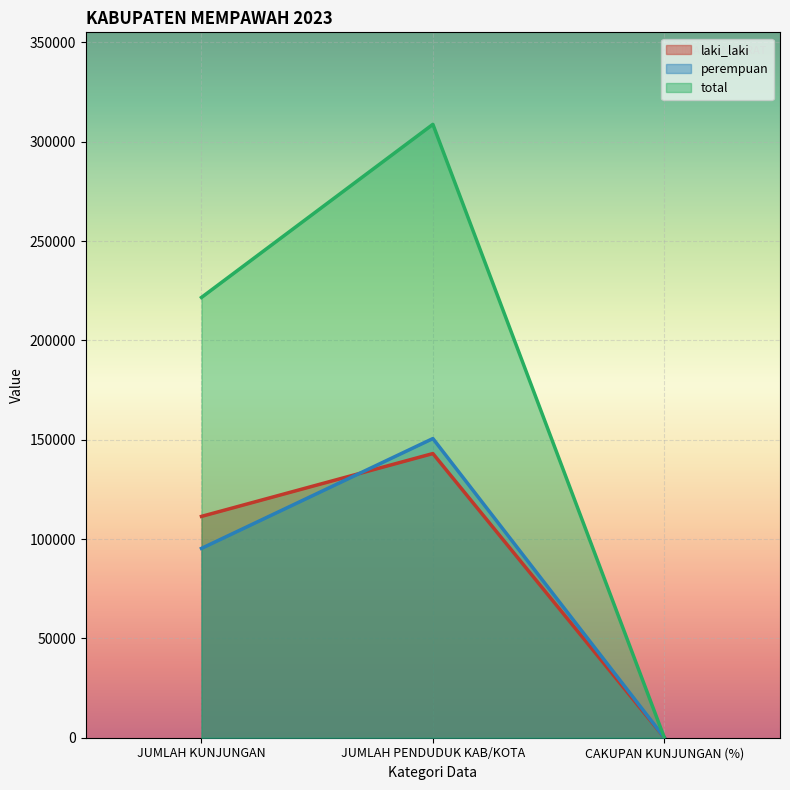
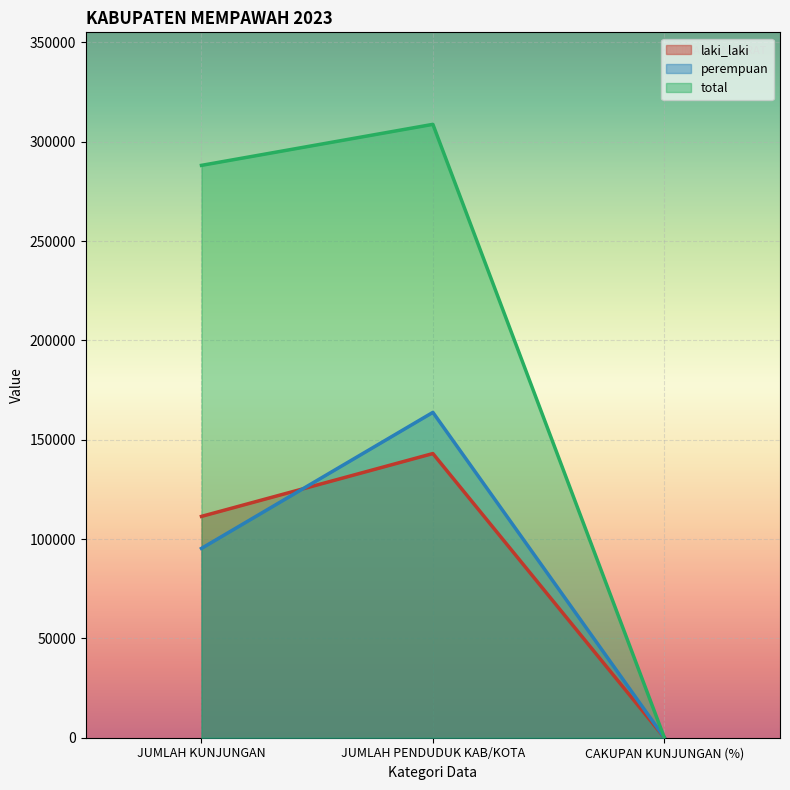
total, JUMLAH KUNJUNGAN: 222000 -> 288000
perempuan, JUMLAH PENDUDUK KAB/KOTA: 151000 -> 164000
